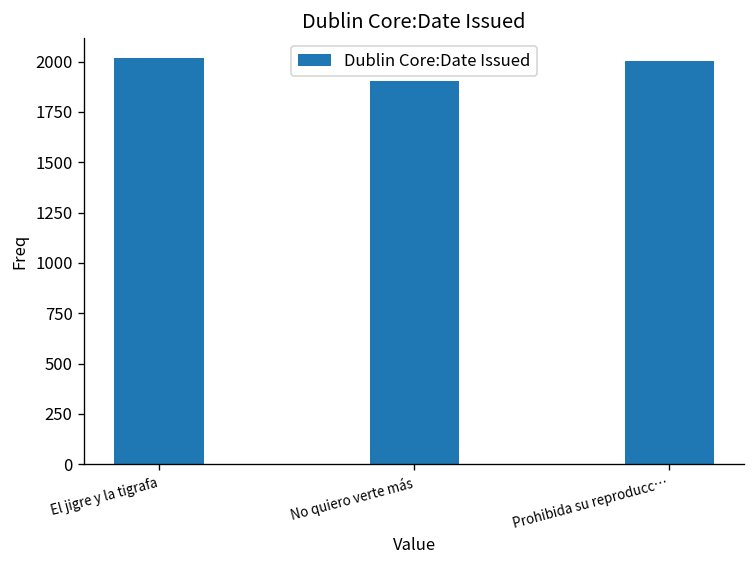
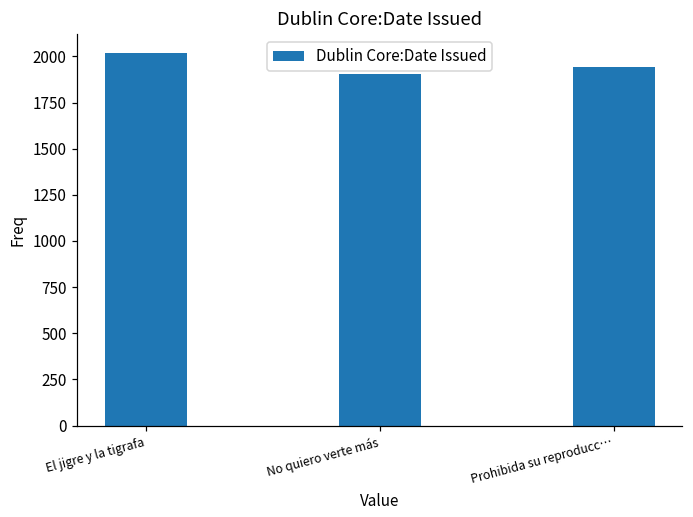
Prohibida su reproducc…: 2000 -> 1940
